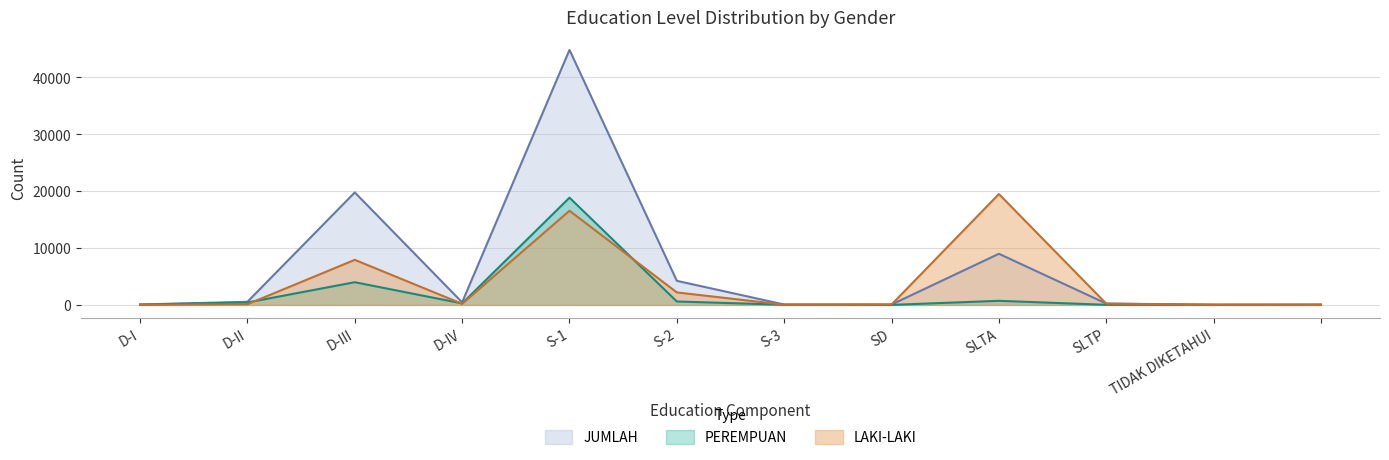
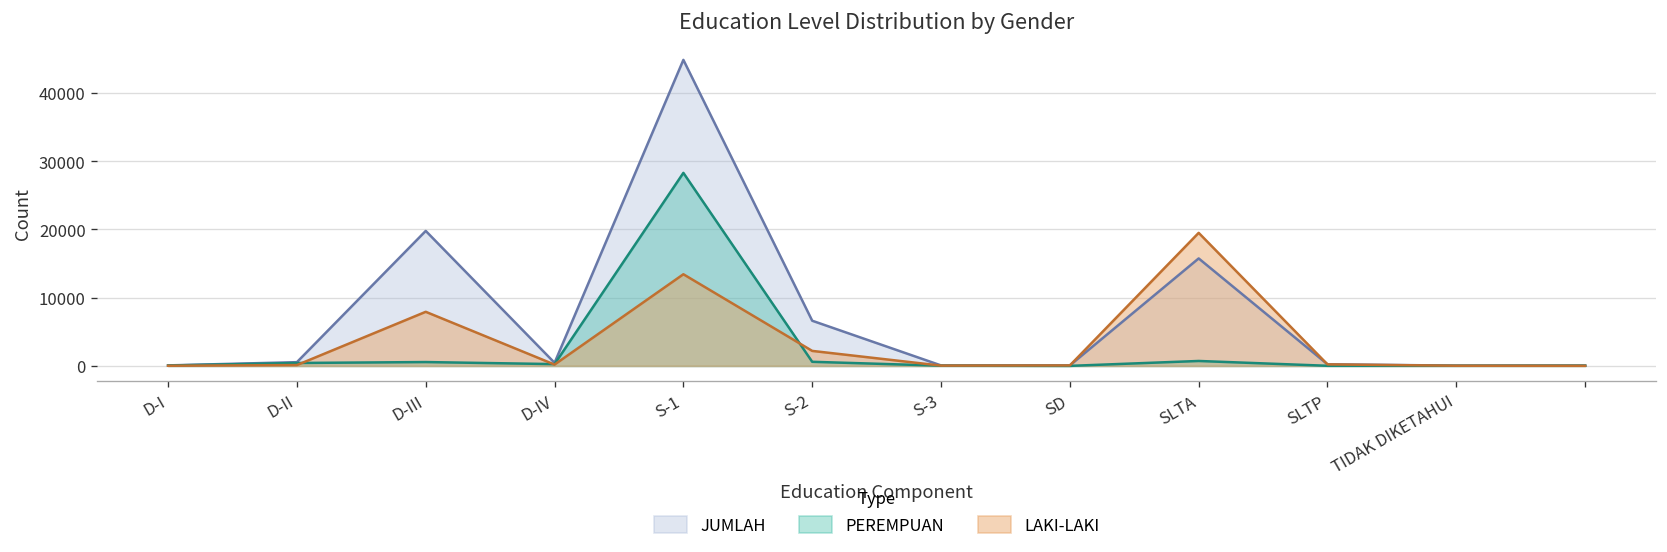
PEREMPUAN, D-III: 4000 -> 1000
PEREMPUAN, S-1: 19000 -> 28000
LAKI-LAKI, S-1: 17000 -> 13000
JUMLAH, S-2: 4000 -> 7000
JUMLAH, SLTA: 9000 -> 16000
